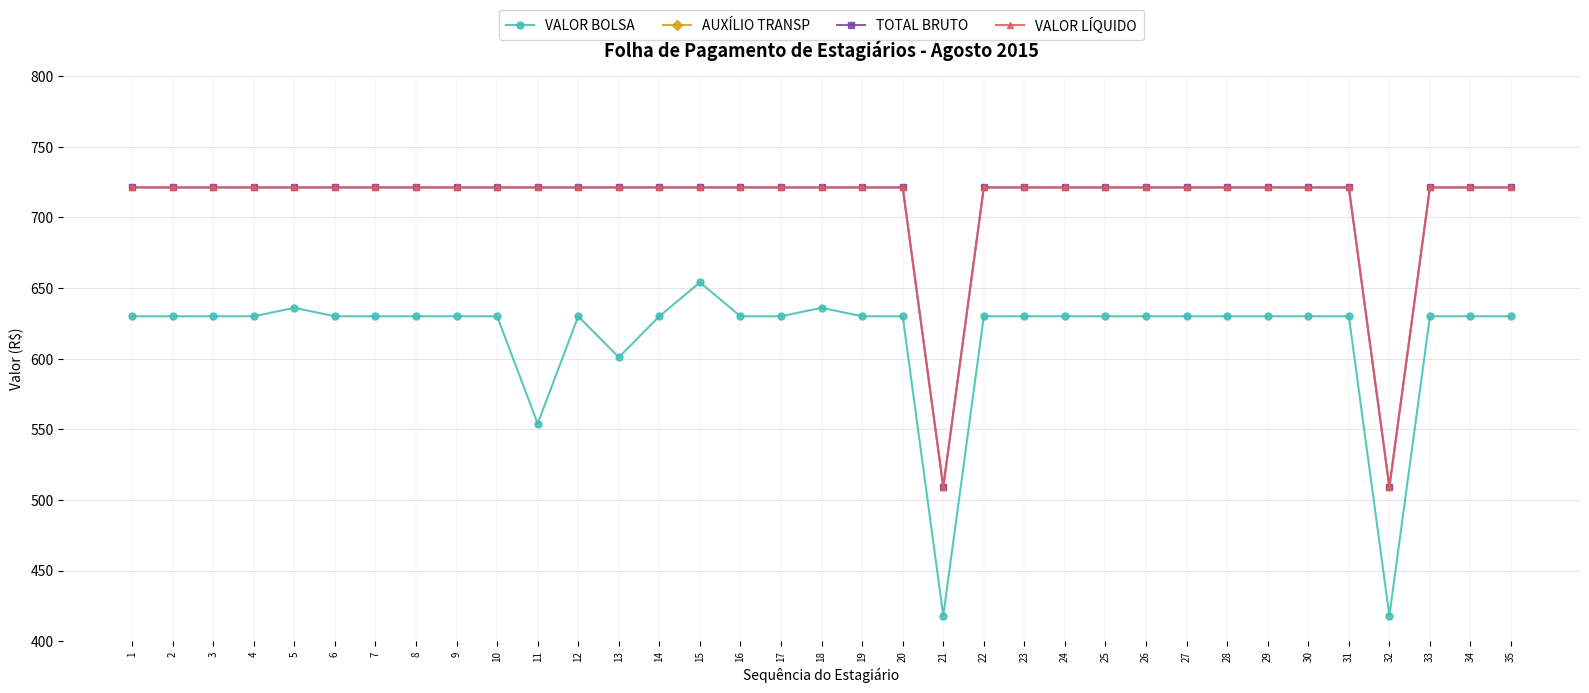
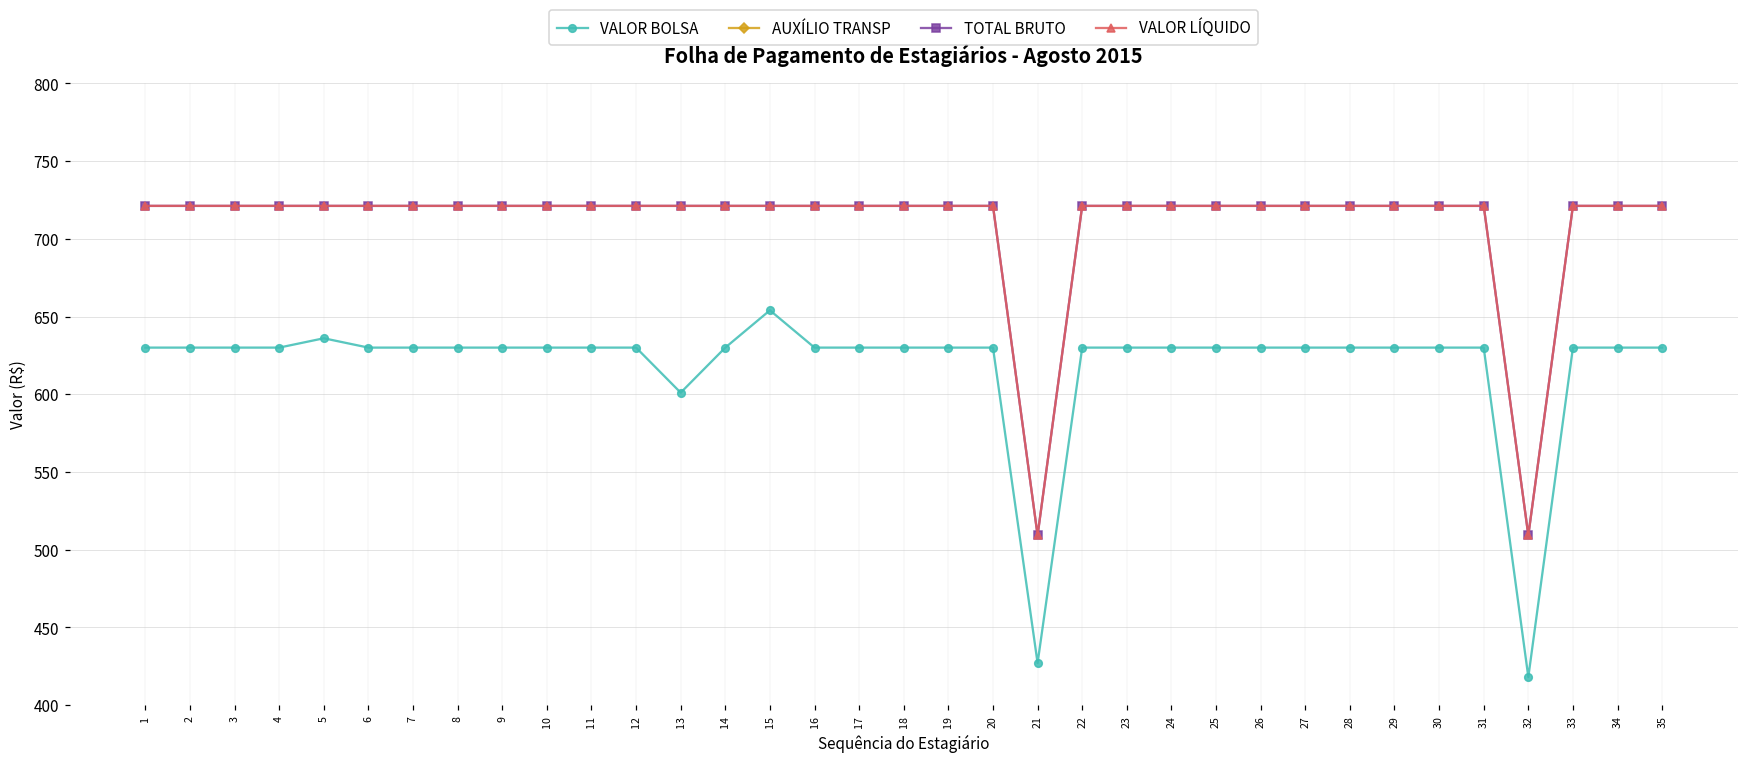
VALOR BOLSA, 11: 554 -> 630
VALOR BOLSA, 18: 636 -> 630
VALOR BOLSA, 21: 418 -> 427
